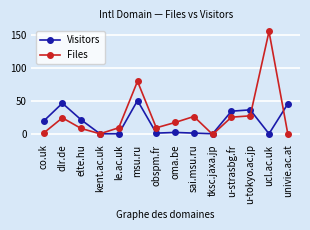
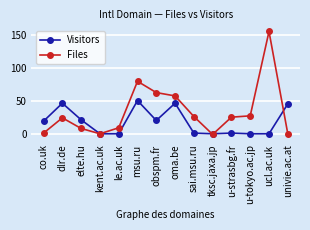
Visitors, obspm.fr: 0 -> 20
Files, obspm.fr: 10 -> 60
Visitors, oma.be: 0 -> 50
Files, oma.be: 20 -> 60
Visitors, u-strasbg.fr: 40 -> 0
Visitors, u-tokyo.ac.jp: 40 -> 0
